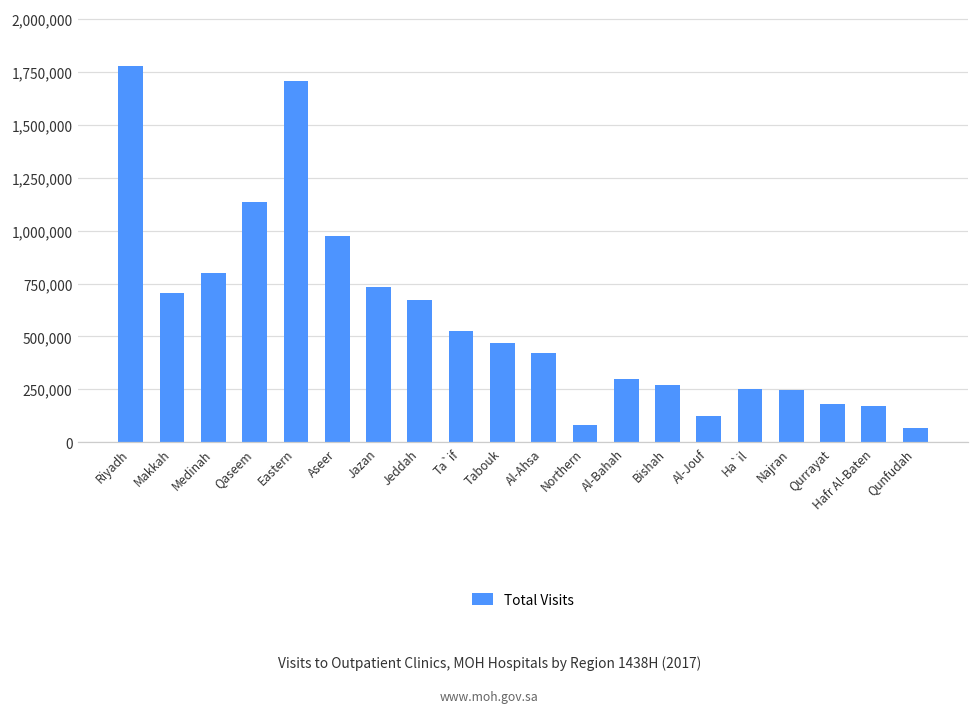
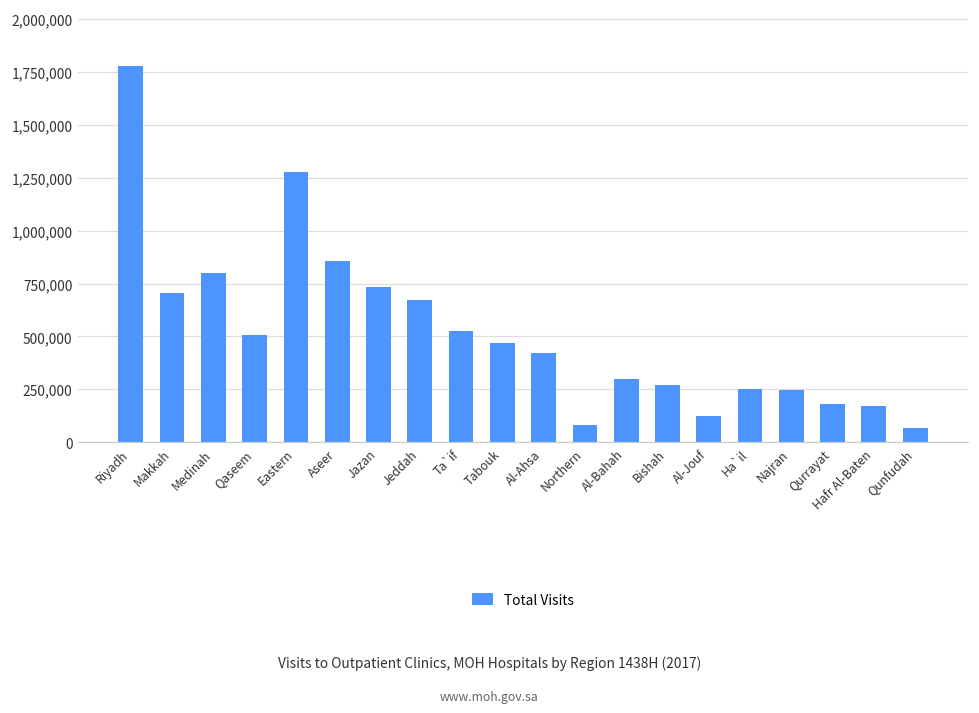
Qaseem: 1,130,000 -> 510,000
Eastern: 1,710,000 -> 1,280,000
Aseer: 970,000 -> 860,000
